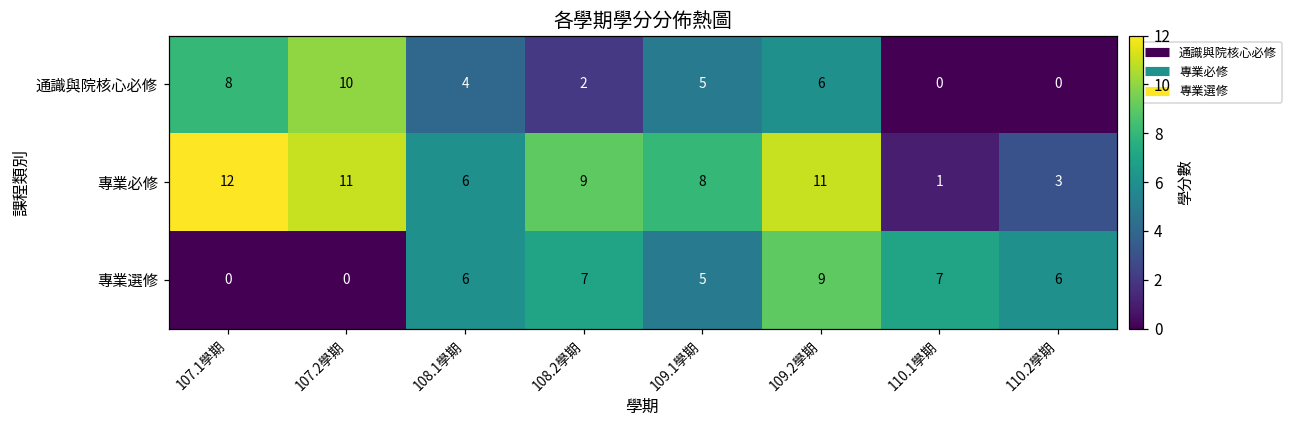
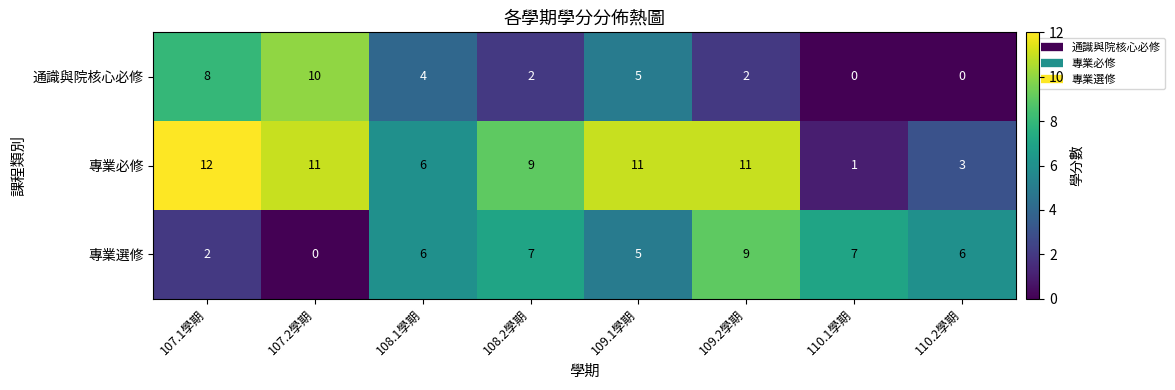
通識與院核心必修, 109.2學期: 6 -> 2
專業必修, 109.1學期: 8 -> 11
專業選修, 107.1學期: 0 -> 2
